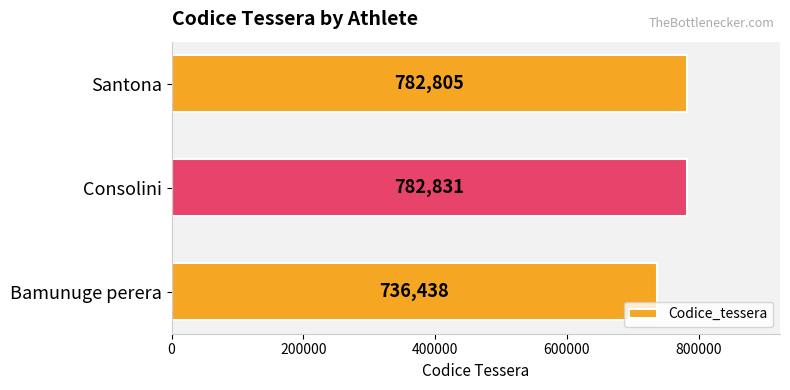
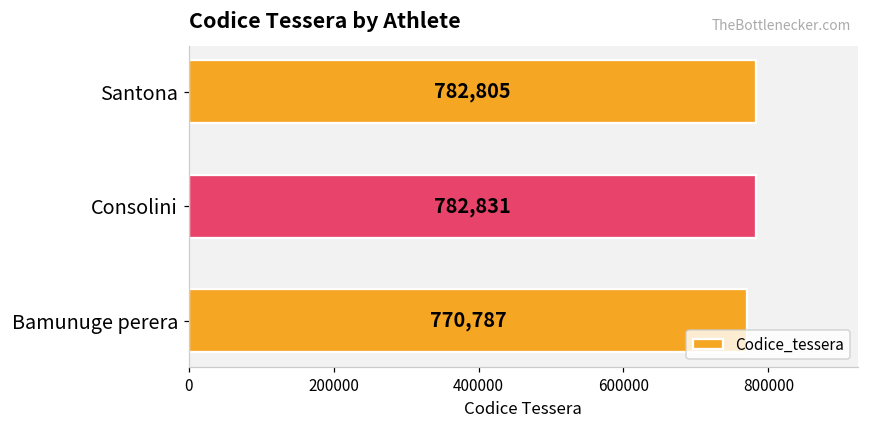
Bamunuge perera: 736,438 -> 770,787
